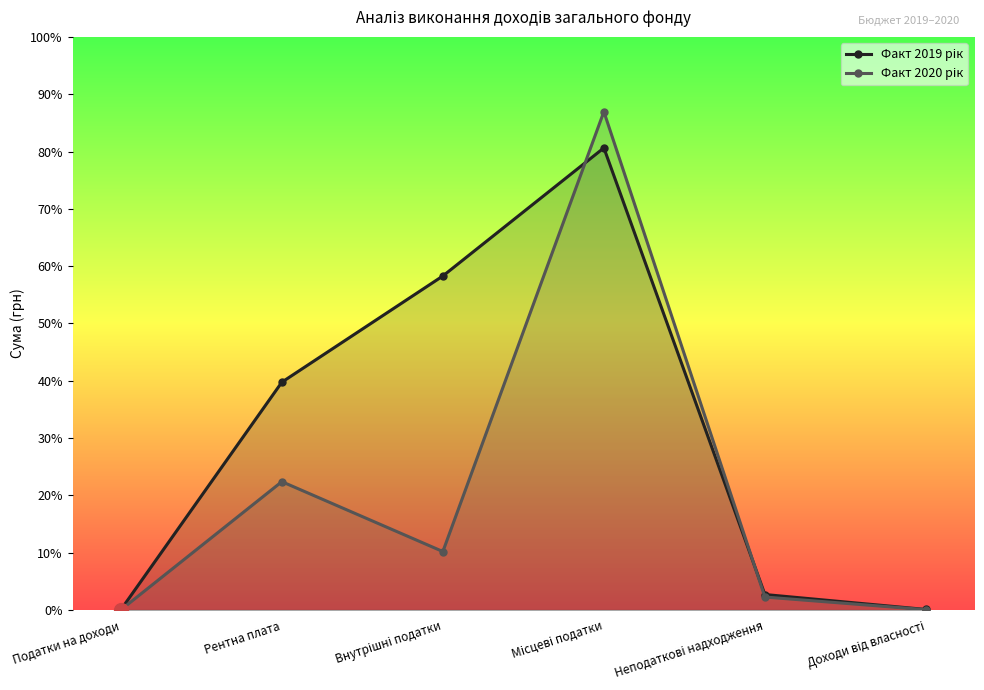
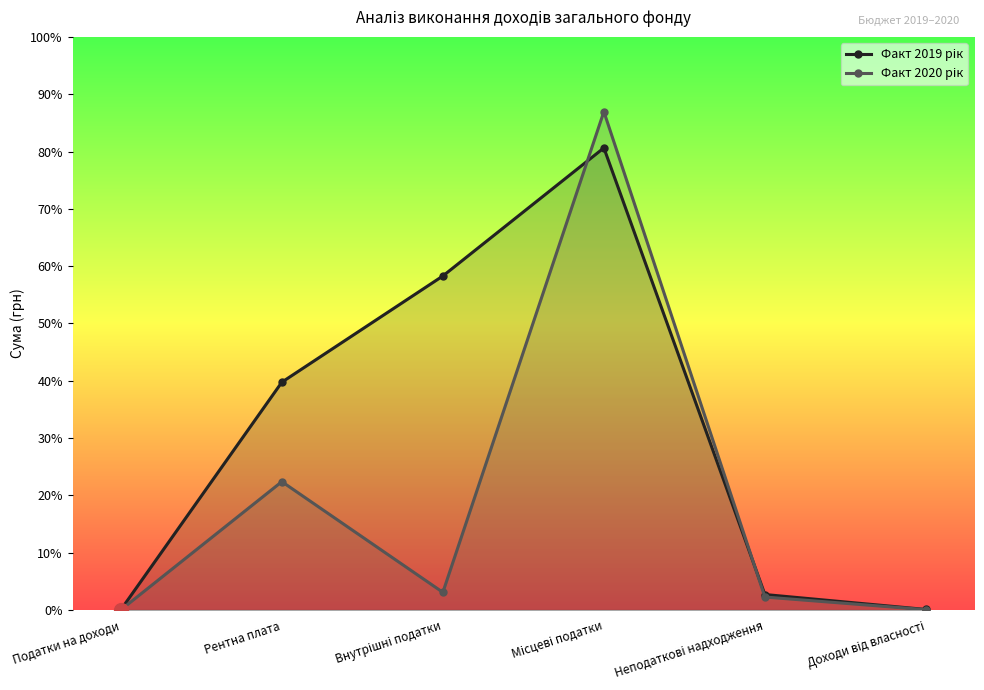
Факт 2020 рік, Внутрішні податки: 10% -> 3%
